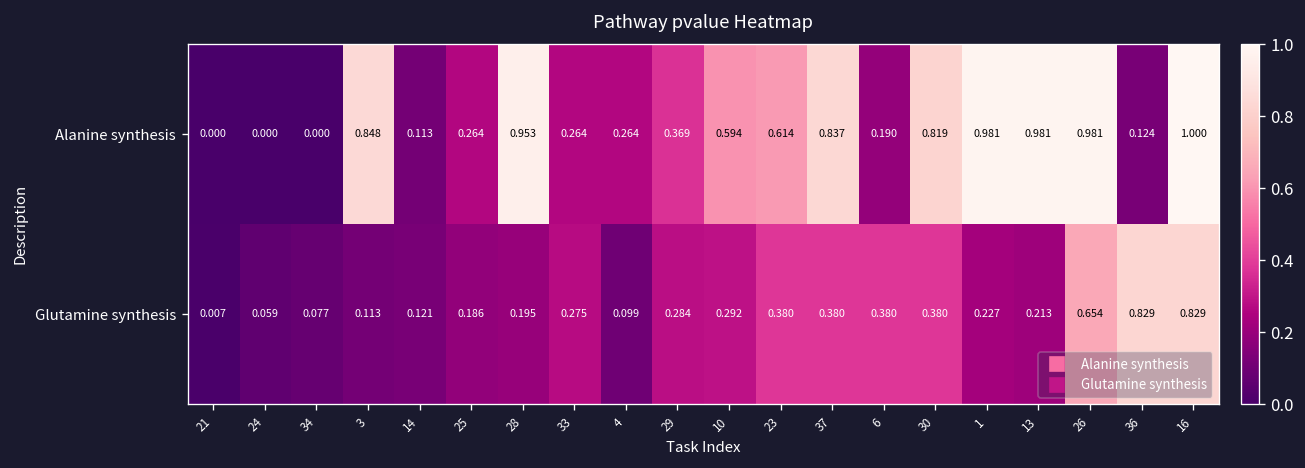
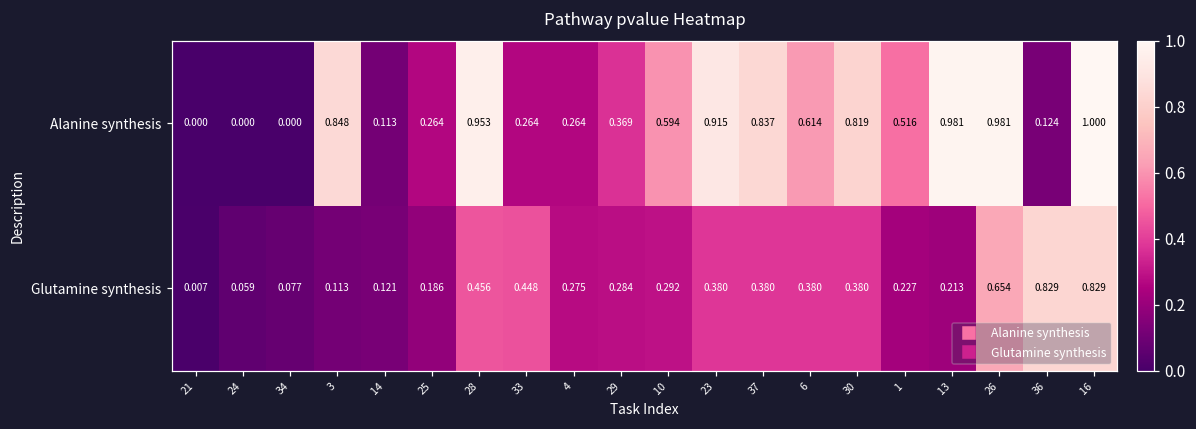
Alanine synthesis, 23: 0.614 -> 0.915
Alanine synthesis, 6: 0.190 -> 0.614
Alanine synthesis, 1: 0.981 -> 0.516
Glutamine synthesis, 28: 0.195 -> 0.456
Glutamine synthesis, 33: 0.275 -> 0.448
Glutamine synthesis, 4: 0.099 -> 0.275
